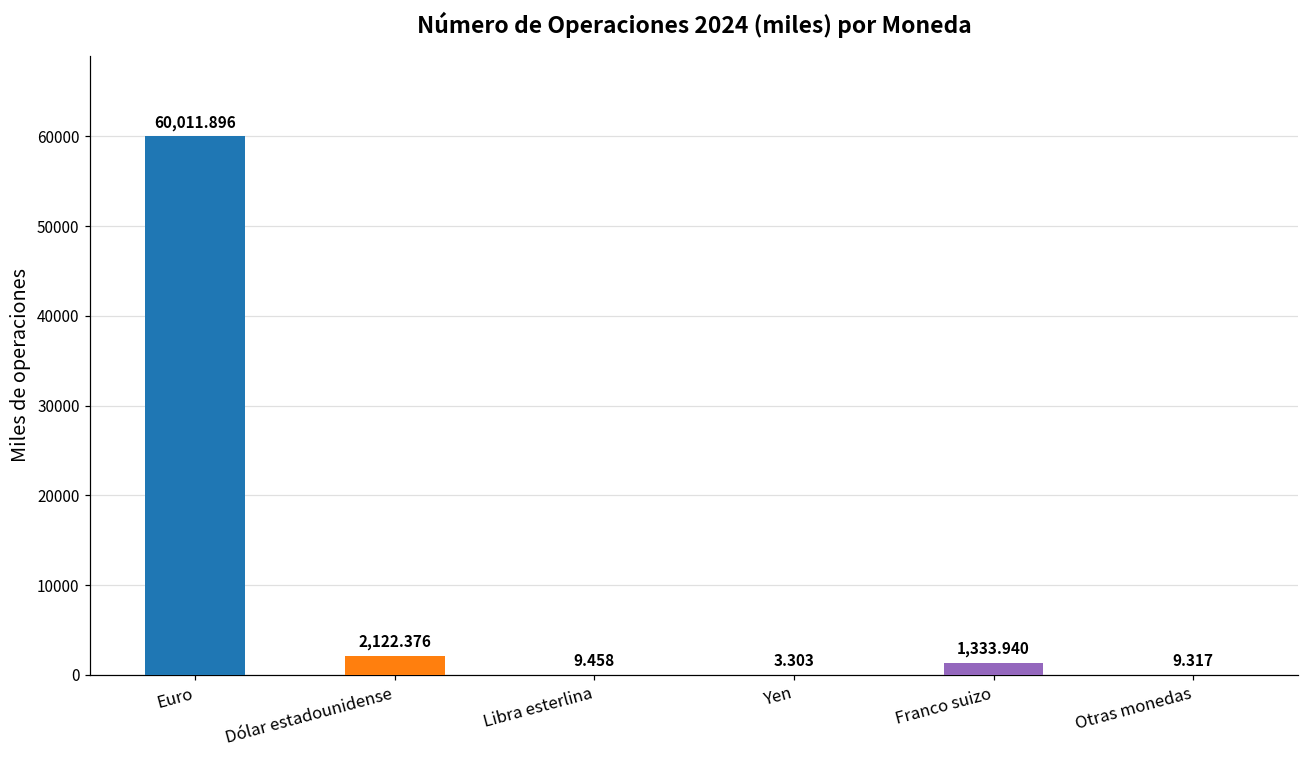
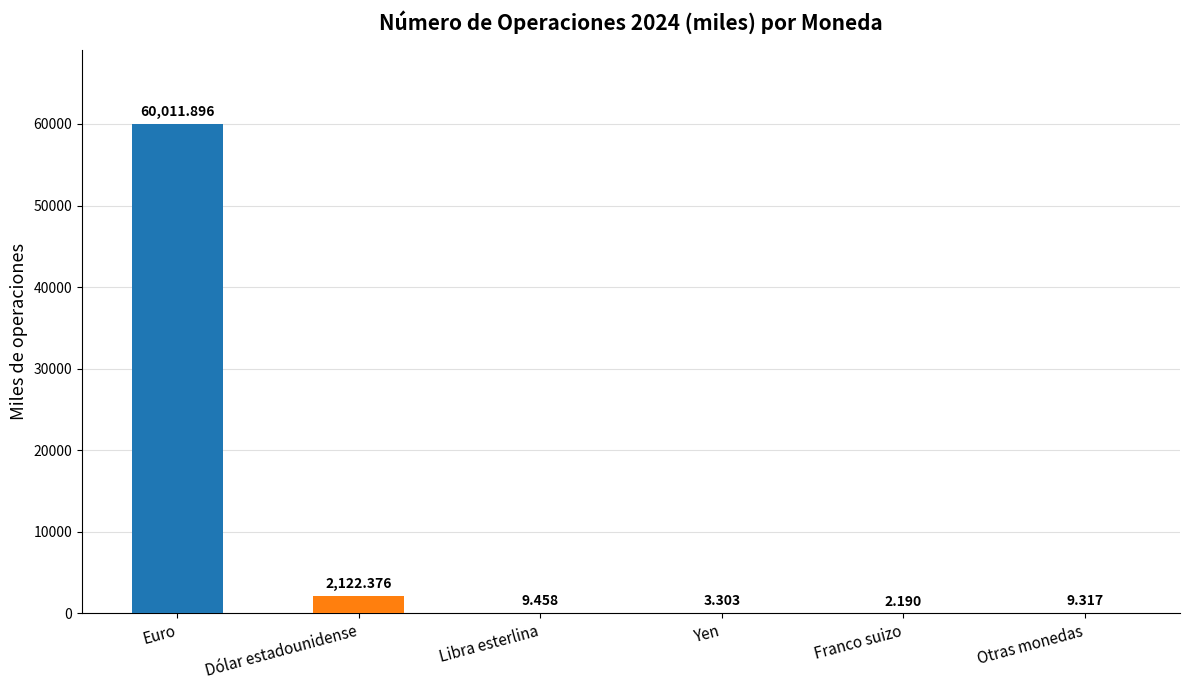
Franco suizo: 1,333.940 -> 2.190
